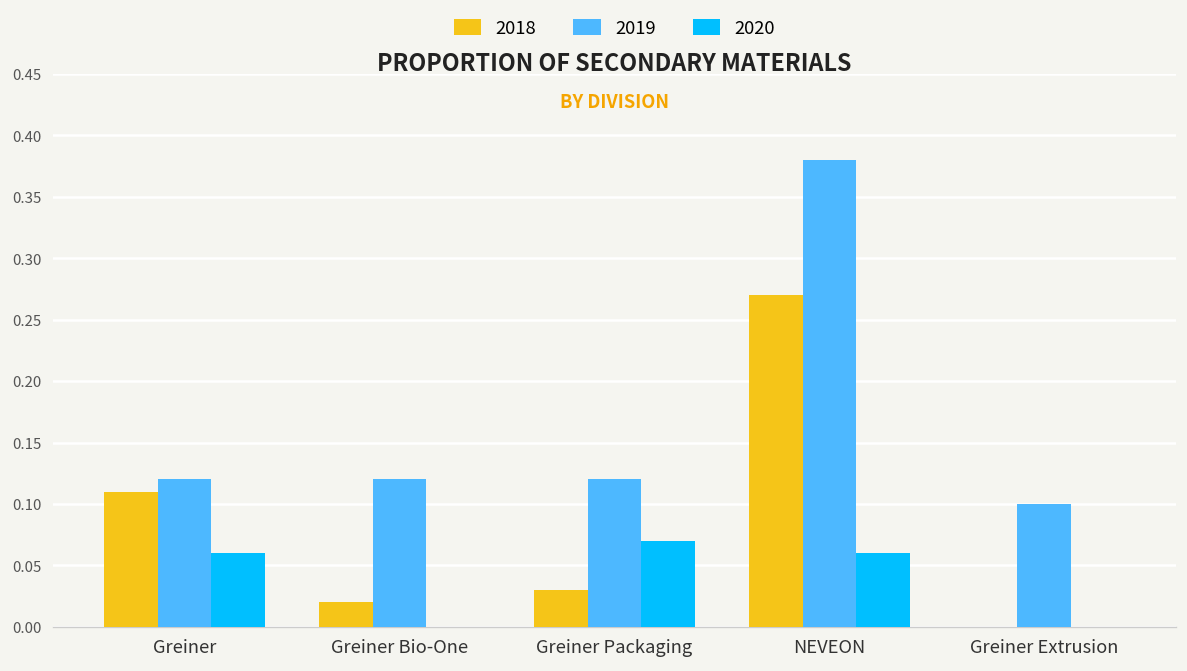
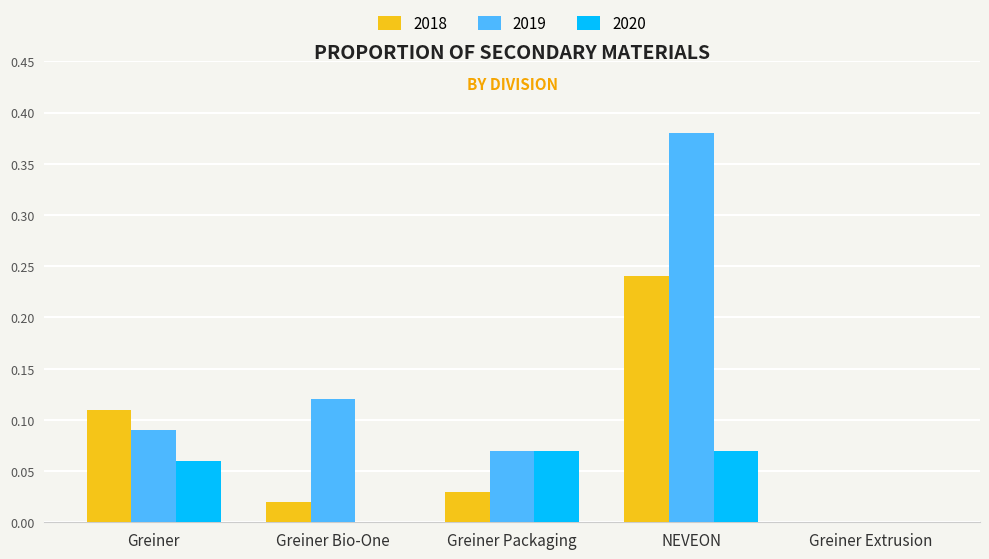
2019, Greiner: 0.12 -> 0.09
2019, Greiner Packaging: 0.12 -> 0.07
2018, NEVEON: 0.27 -> 0.24
2020, NEVEON: 0.06 -> 0.07
2019, Greiner Extrusion: 0.1 -> 0.0
